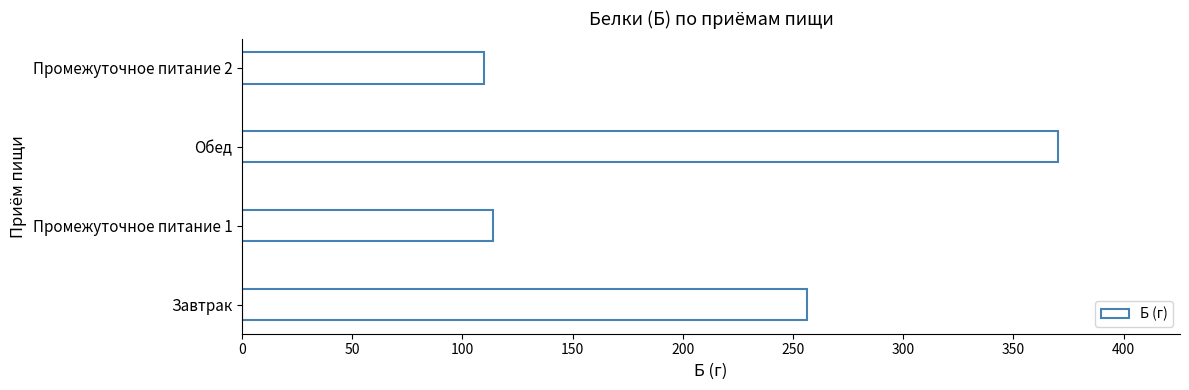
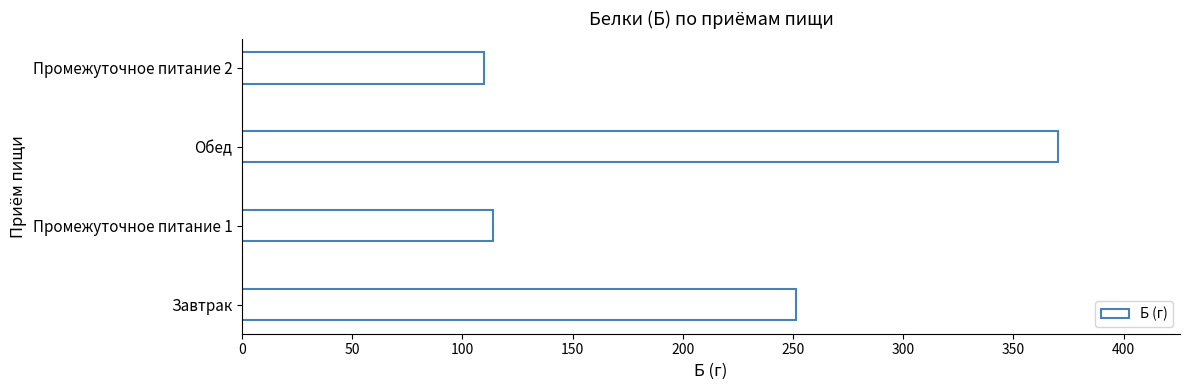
Завтрак: 256 -> 251
